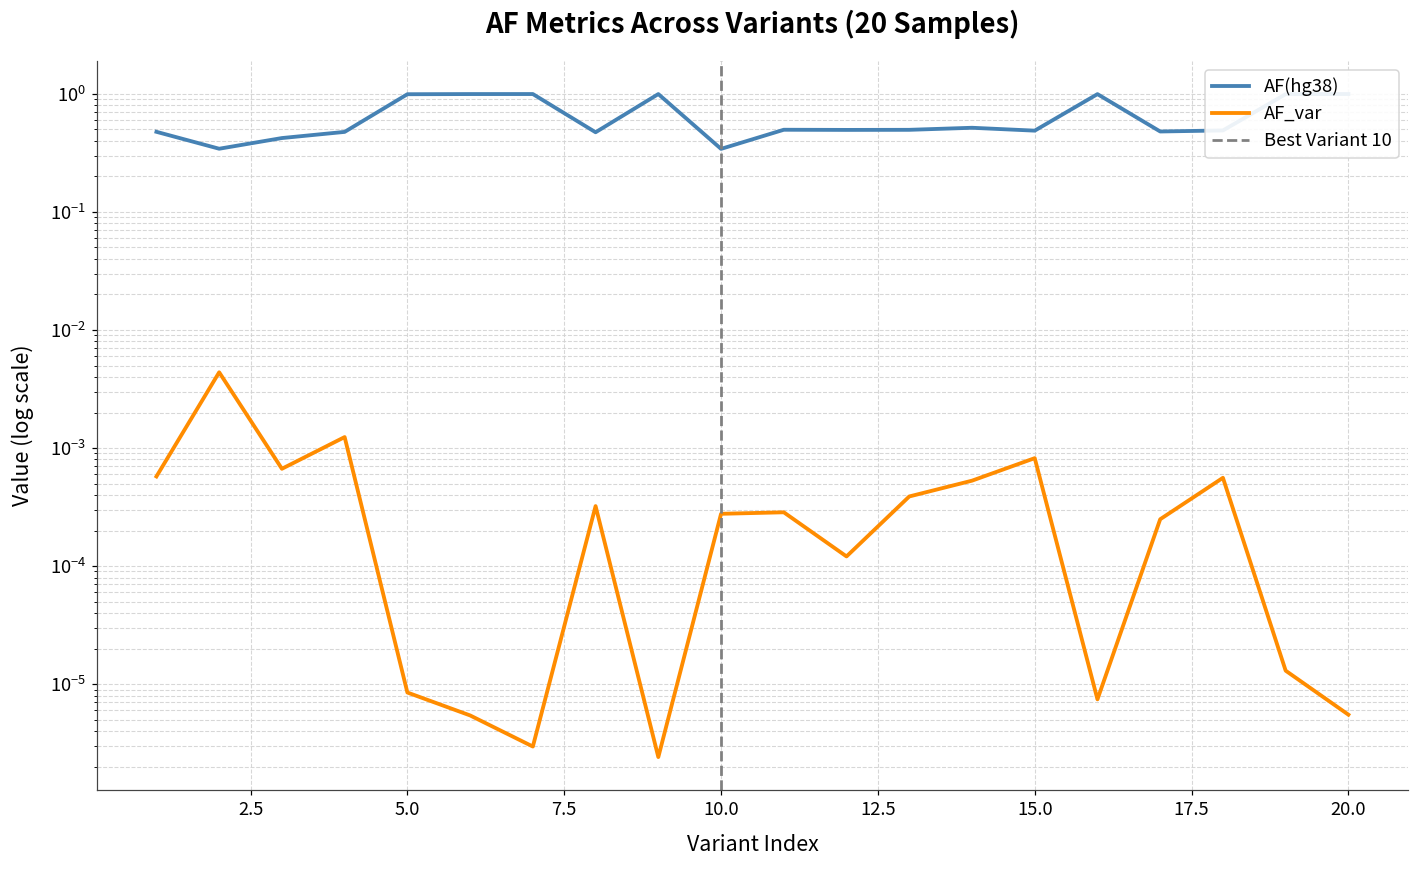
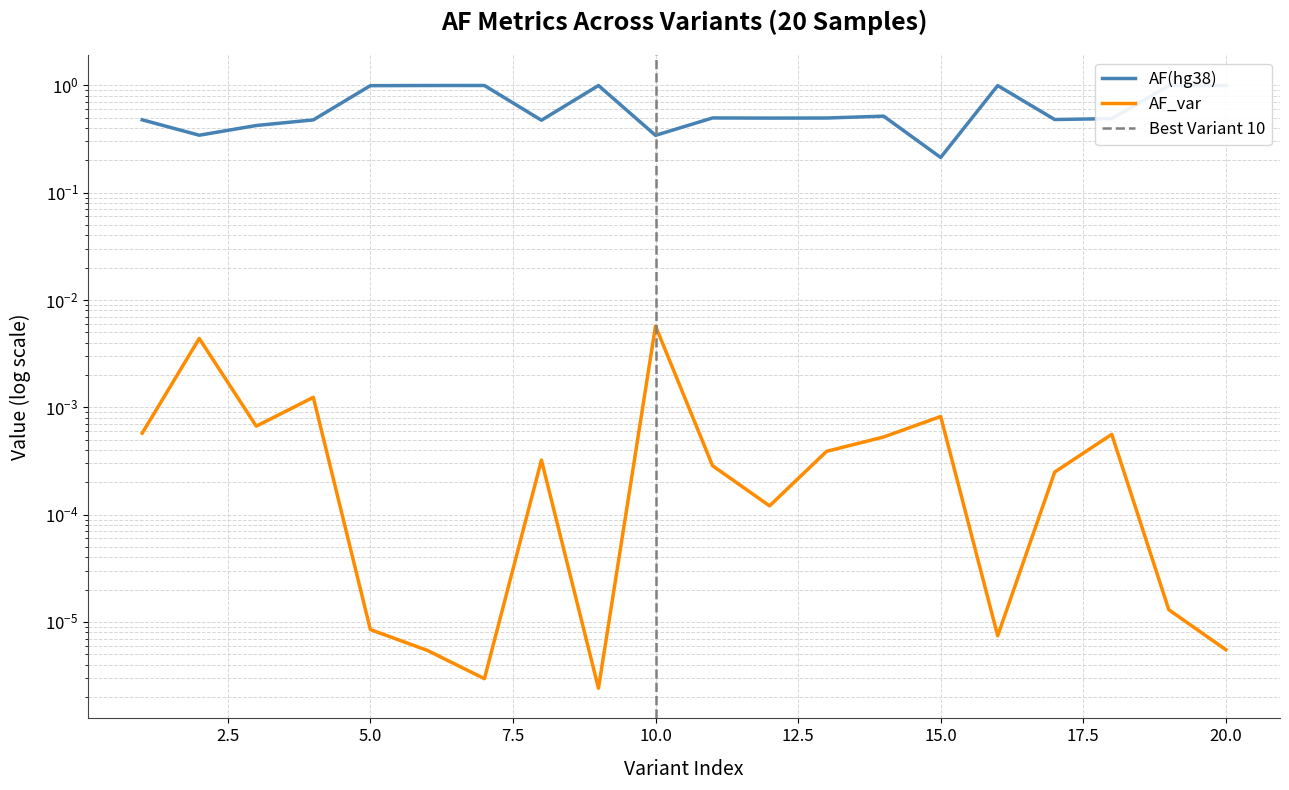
AF_var, 10.0: 0.00028 -> 0.006
AF(hg38), 15.0: 0.5 -> 0.21
